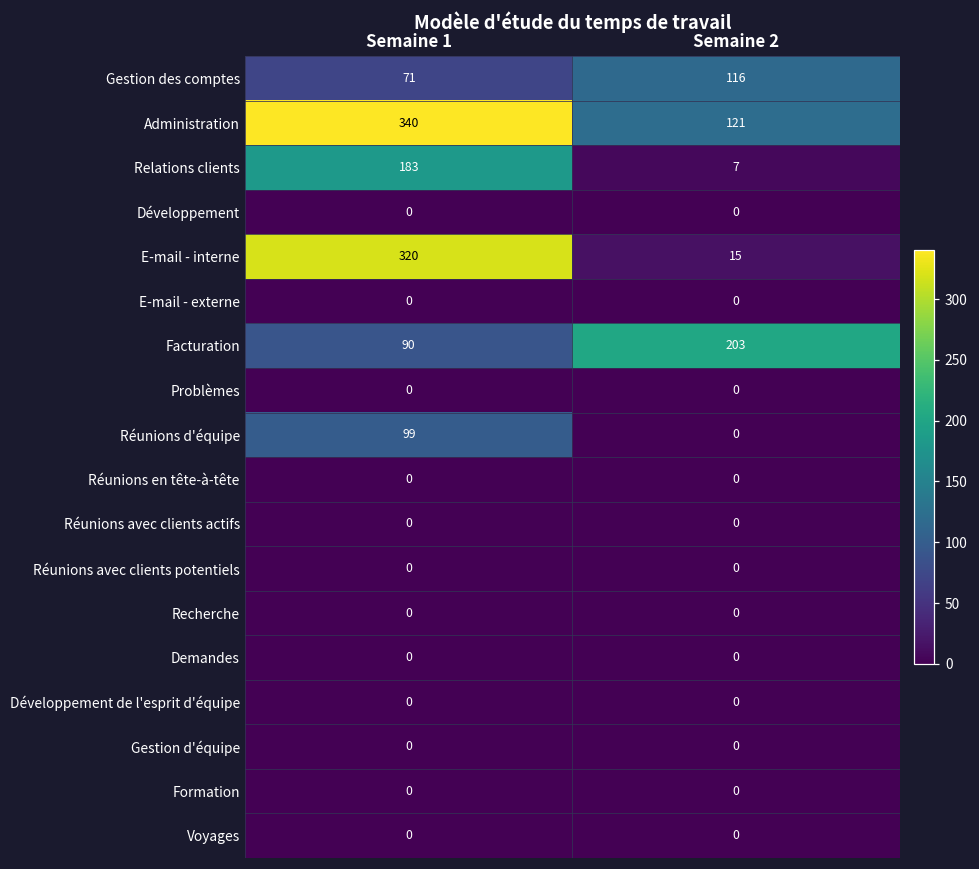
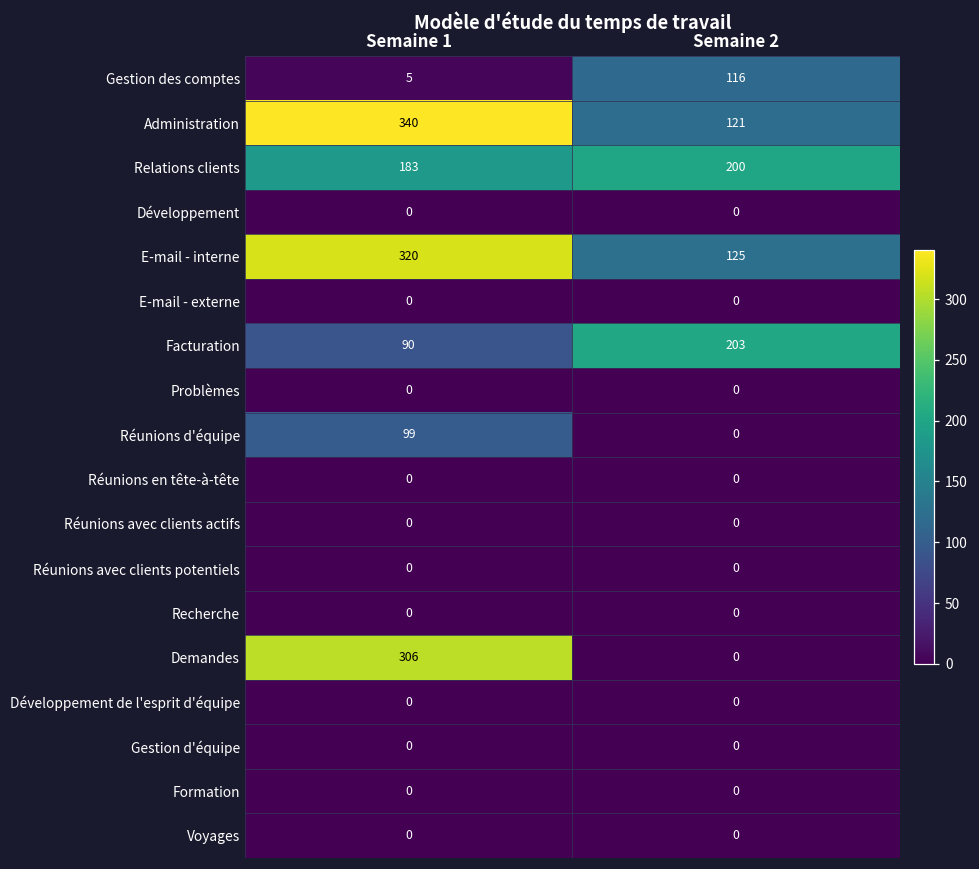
Gestion des comptes, Semaine 1: 71 -> 5
Relations clients, Semaine 2: 7 -> 200
E-mail - interne, Semaine 2: 15 -> 125
Demandes, Semaine 1: 0 -> 306
